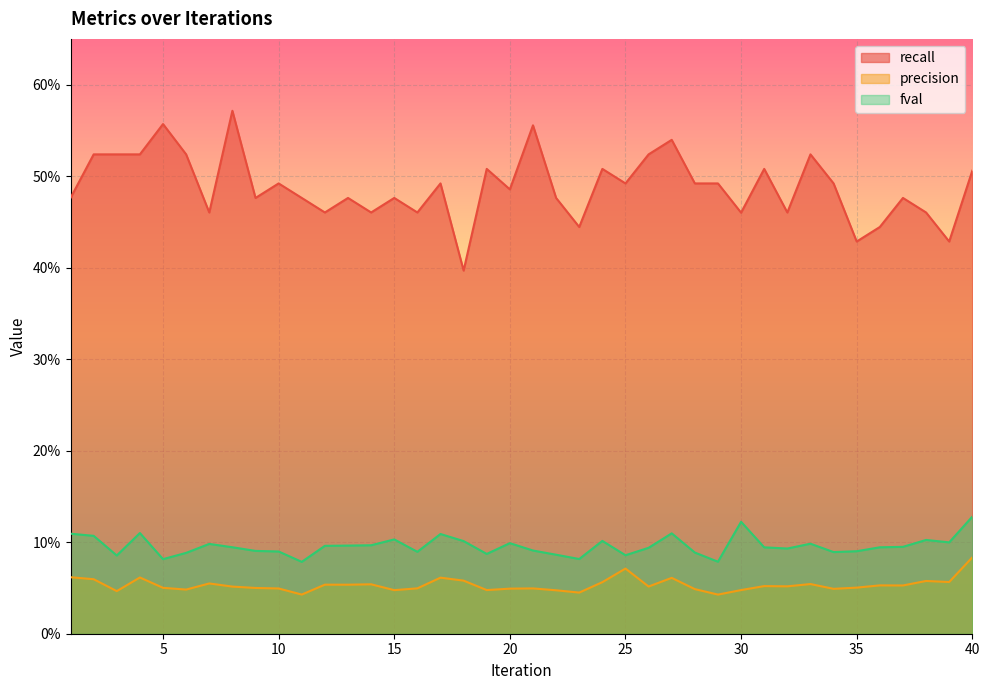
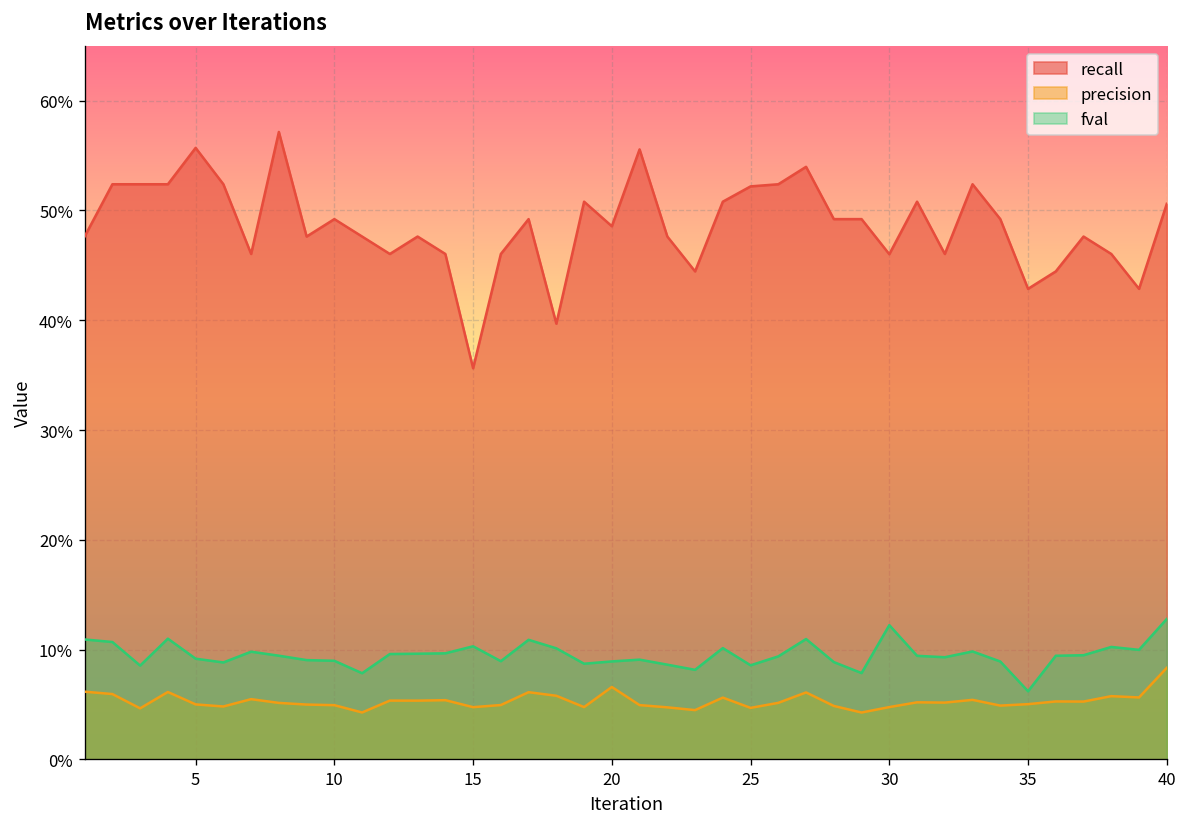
fval, 5: 8% -> 9%
recall, 15: 48% -> 36%
precision, 20: 5% -> 7%
fval, 20: 10% -> 9%
recall, 25: 49% -> 52%
precision, 25: 7% -> 5%
fval, 35: 9% -> 6%
